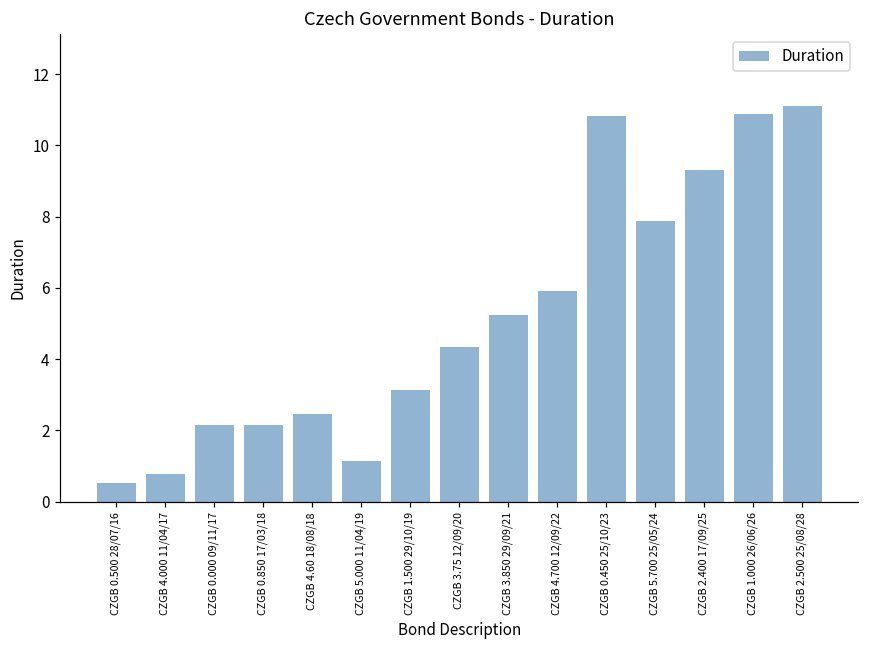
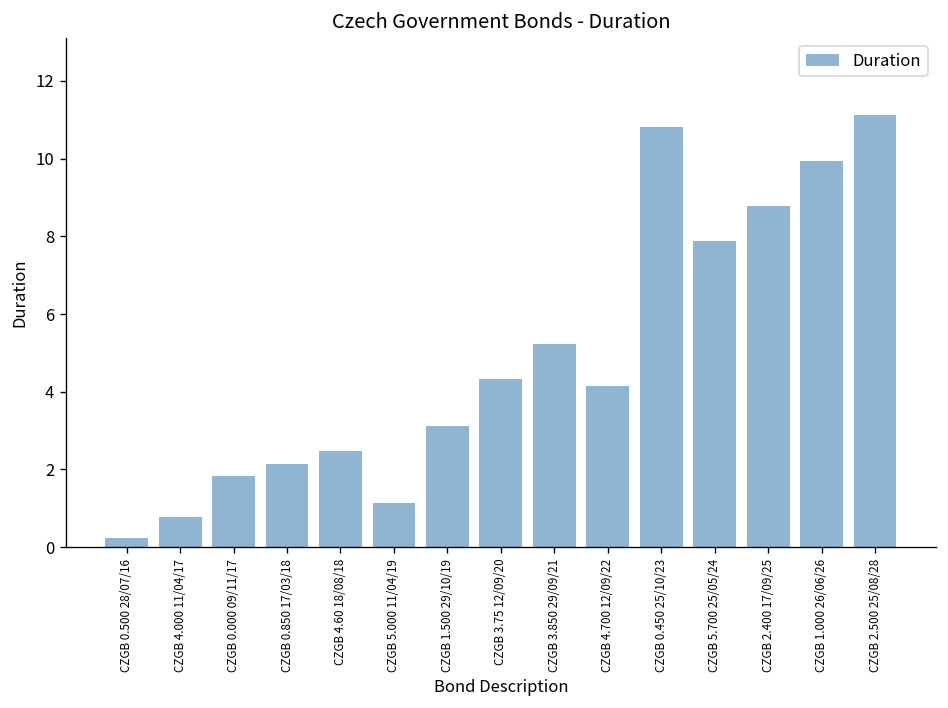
CZGB 0.500 28/07/16: 0.5 -> 0.2
CZGB 0.000 09/11/17: 2.2 -> 1.8
CZGB 4.700 12/09/22: 5.9 -> 4.2
CZGB 2.400 17/09/25: 9.3 -> 8.8
CZGB 1.000 26/06/26: 10.9 -> 9.9
